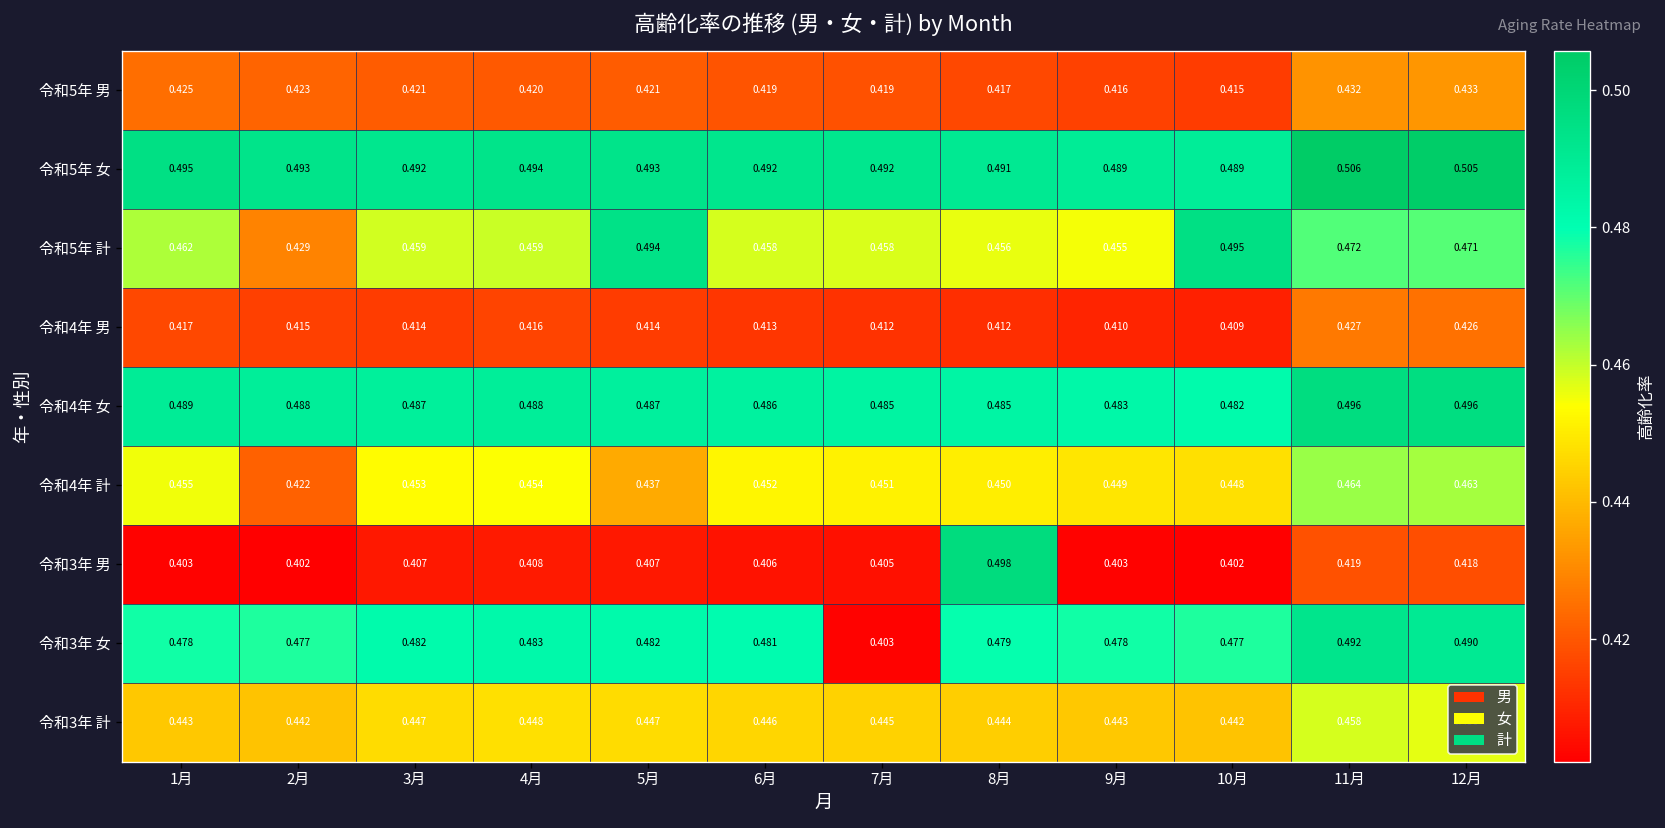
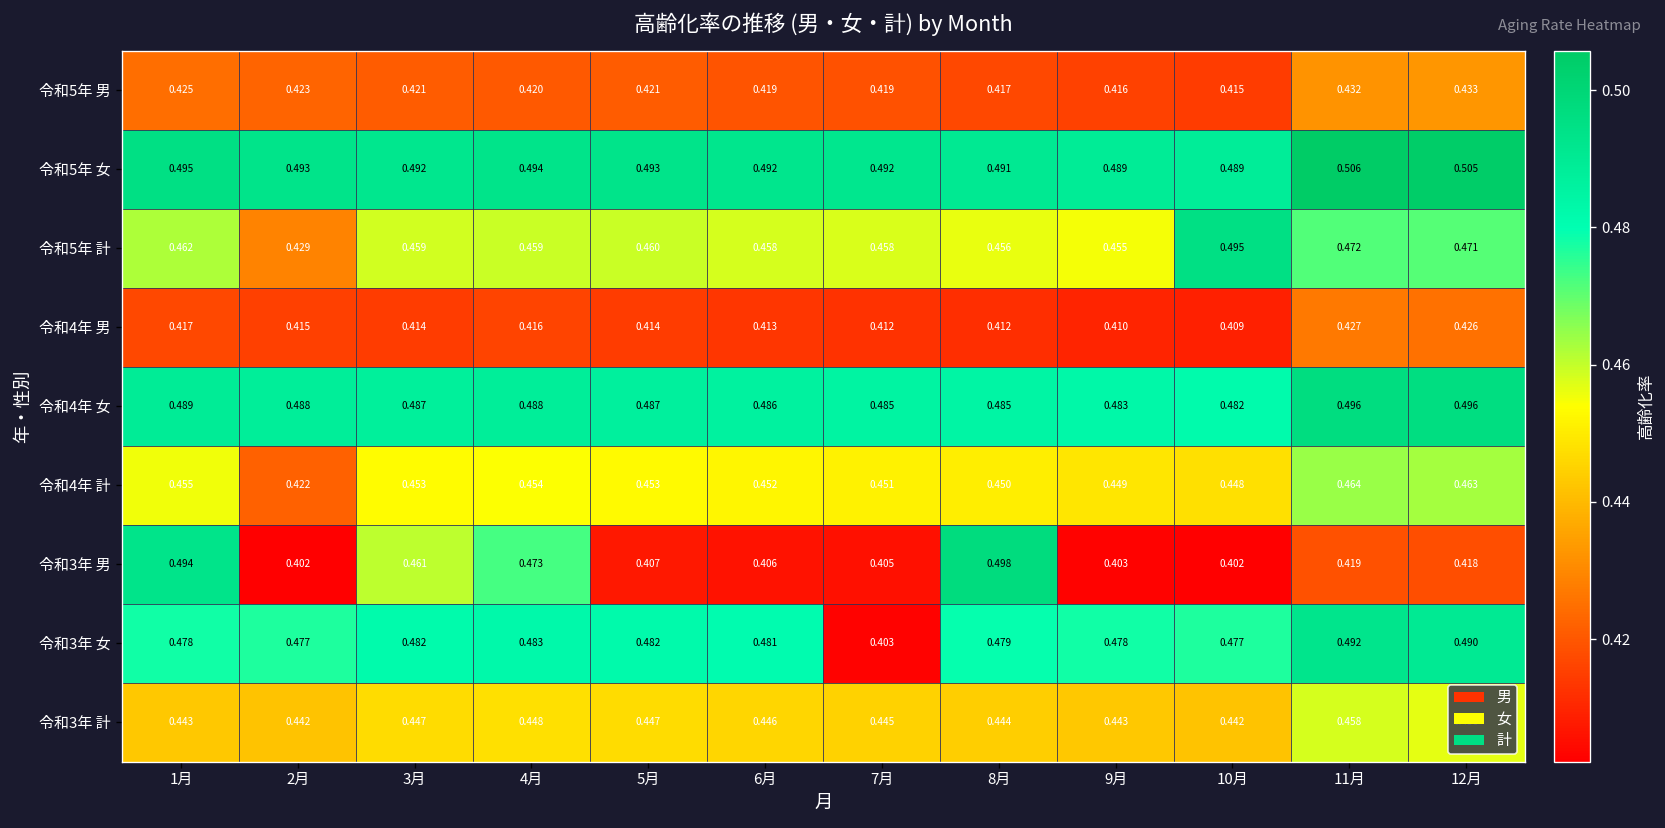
令和5年 計, 5月: 0.494 -> 0.460
令和4年 計, 5月: 0.437 -> 0.453
令和3年 男, 1月: 0.403 -> 0.494
令和3年 男, 3月: 0.407 -> 0.461
令和3年 男, 4月: 0.408 -> 0.473
